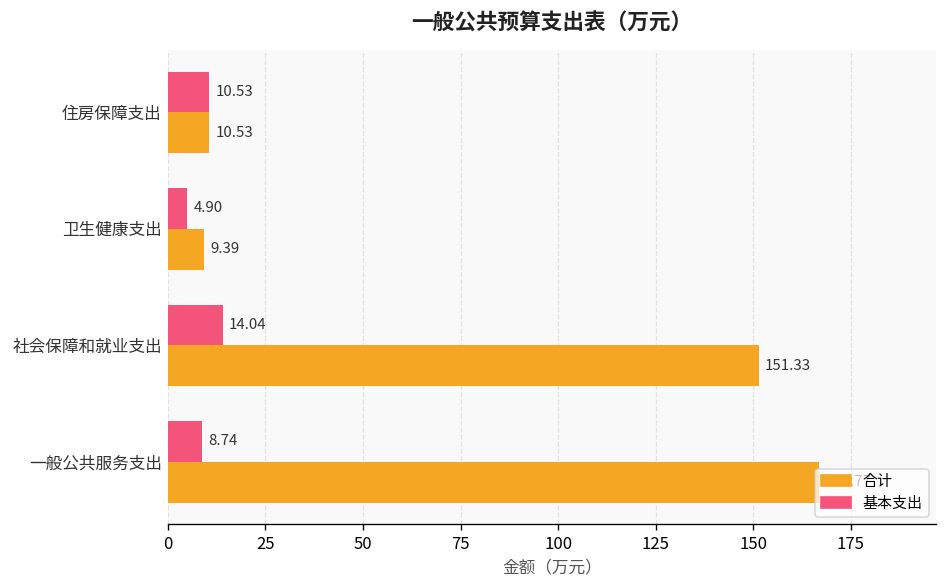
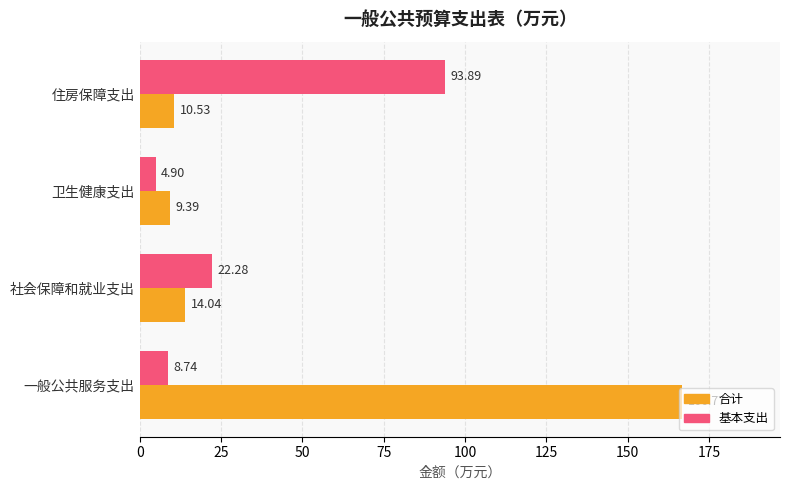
基本支出, 住房保障支出: 10.53 -> 93.89
基本支出, 社会保障和就业支出: 14.04 -> 22.28
合计, 社会保障和就业支出: 151.33 -> 14.04
